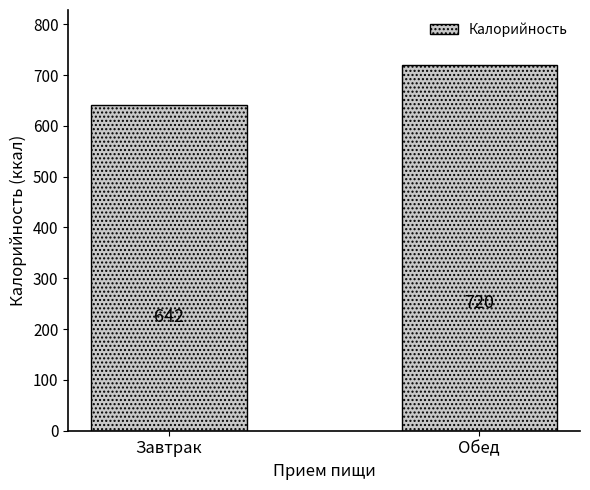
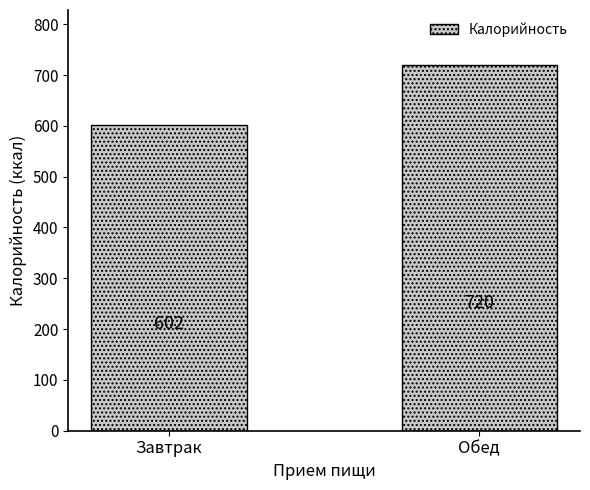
Завтрак: 642 -> 602
